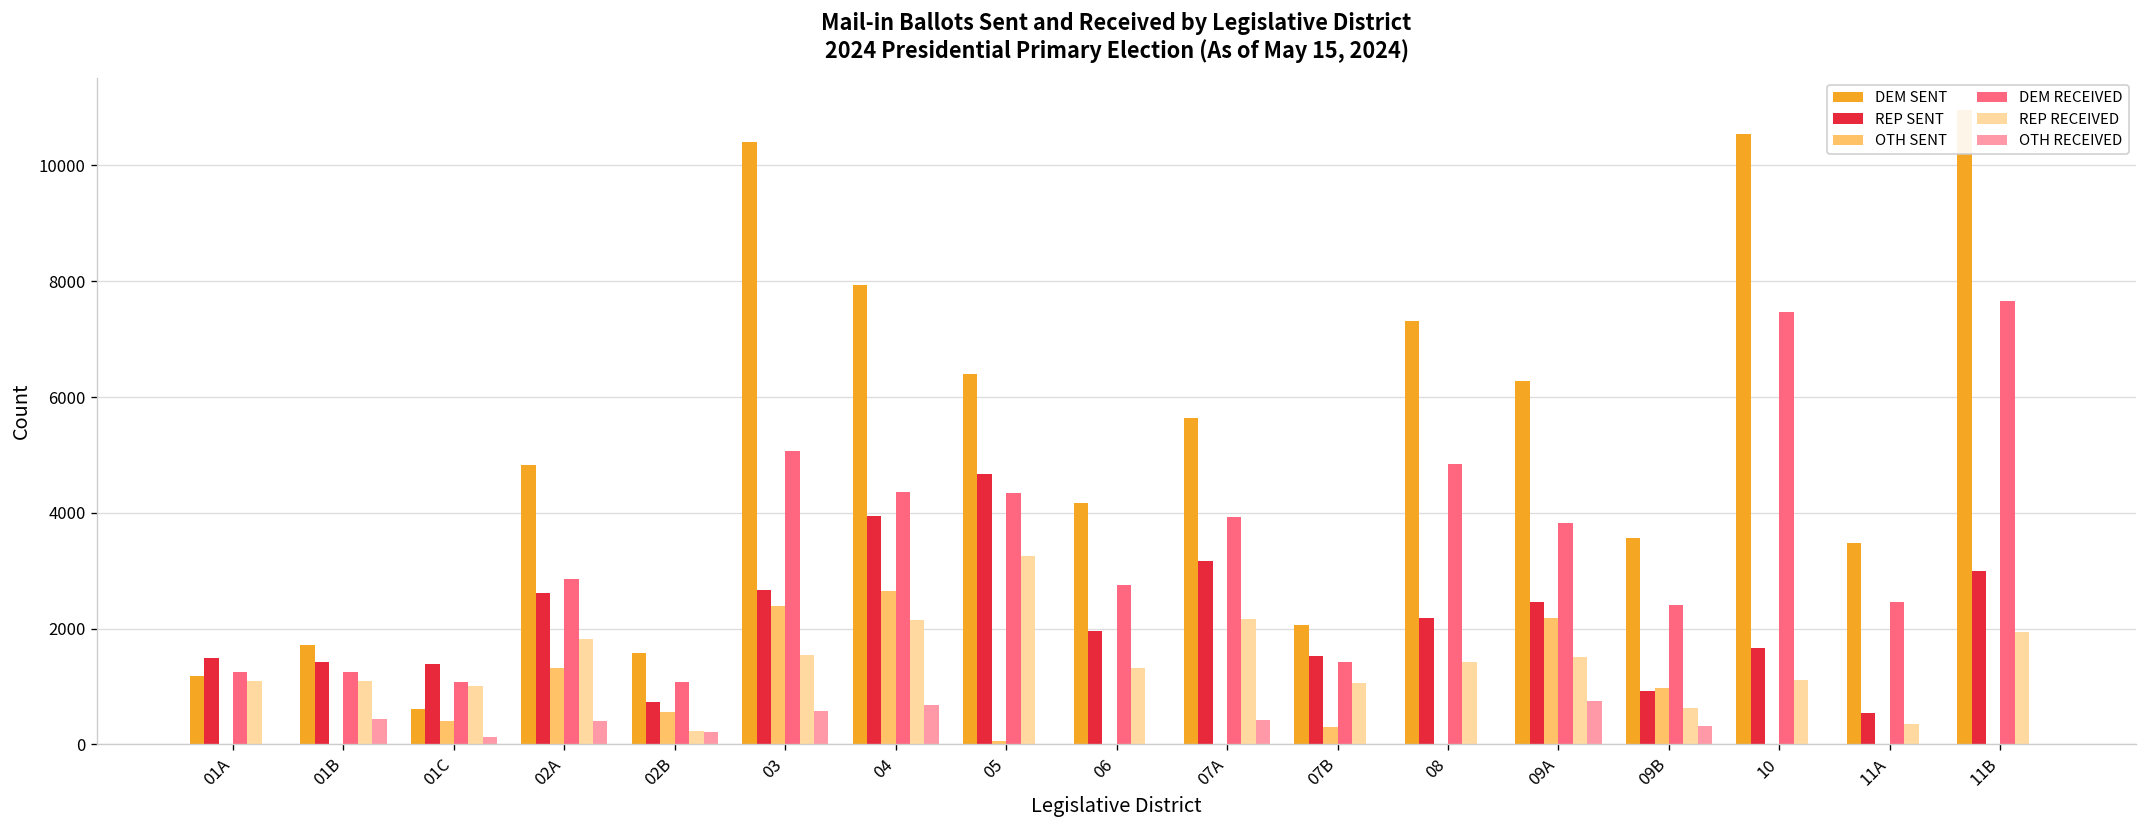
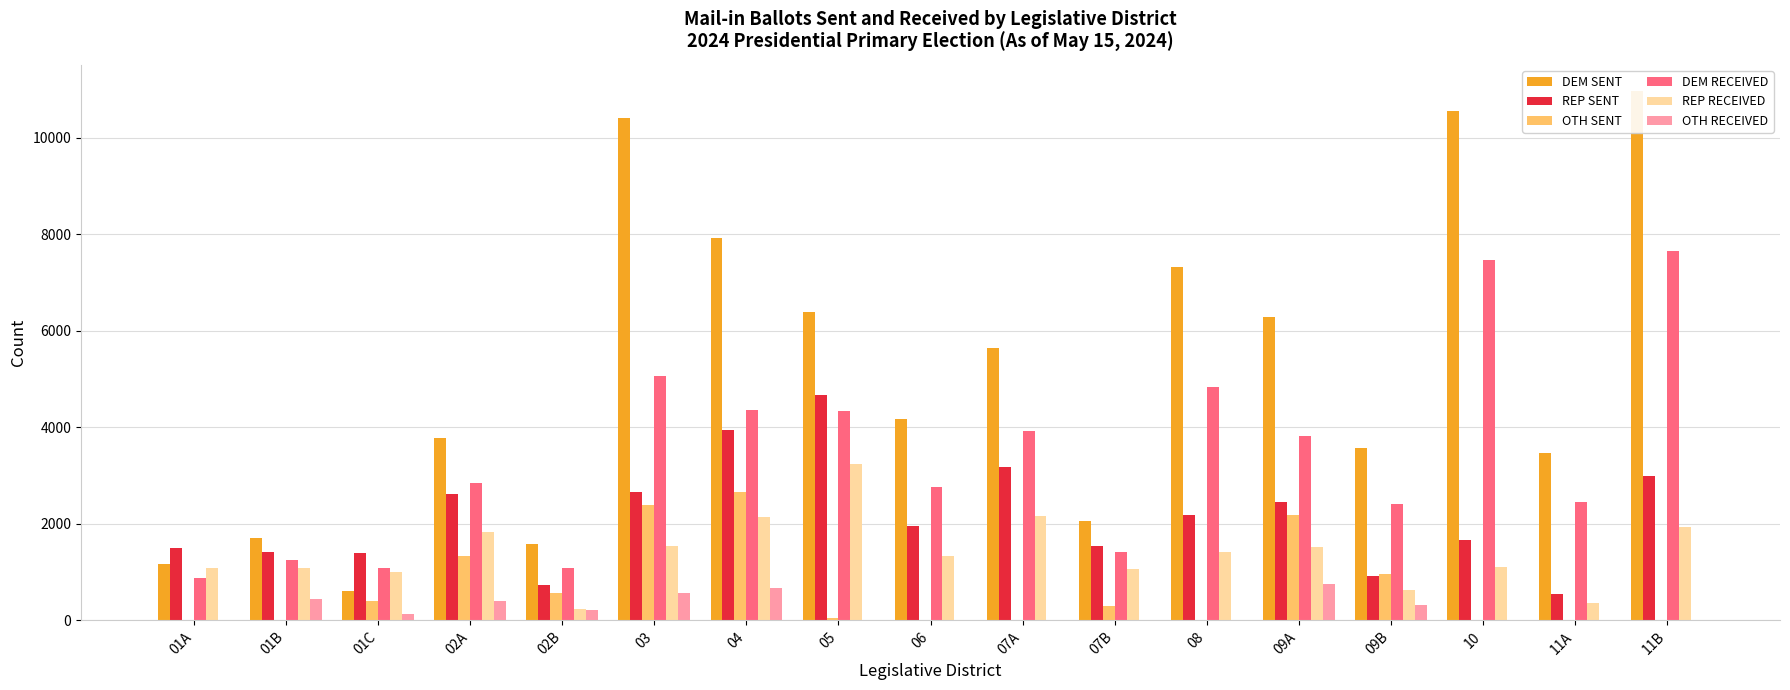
DEM RECEIVED, 01A: 1200 -> 900
DEM SENT, 02A: 4800 -> 3800
OTH RECEIVED, 07A: 400 -> 0
